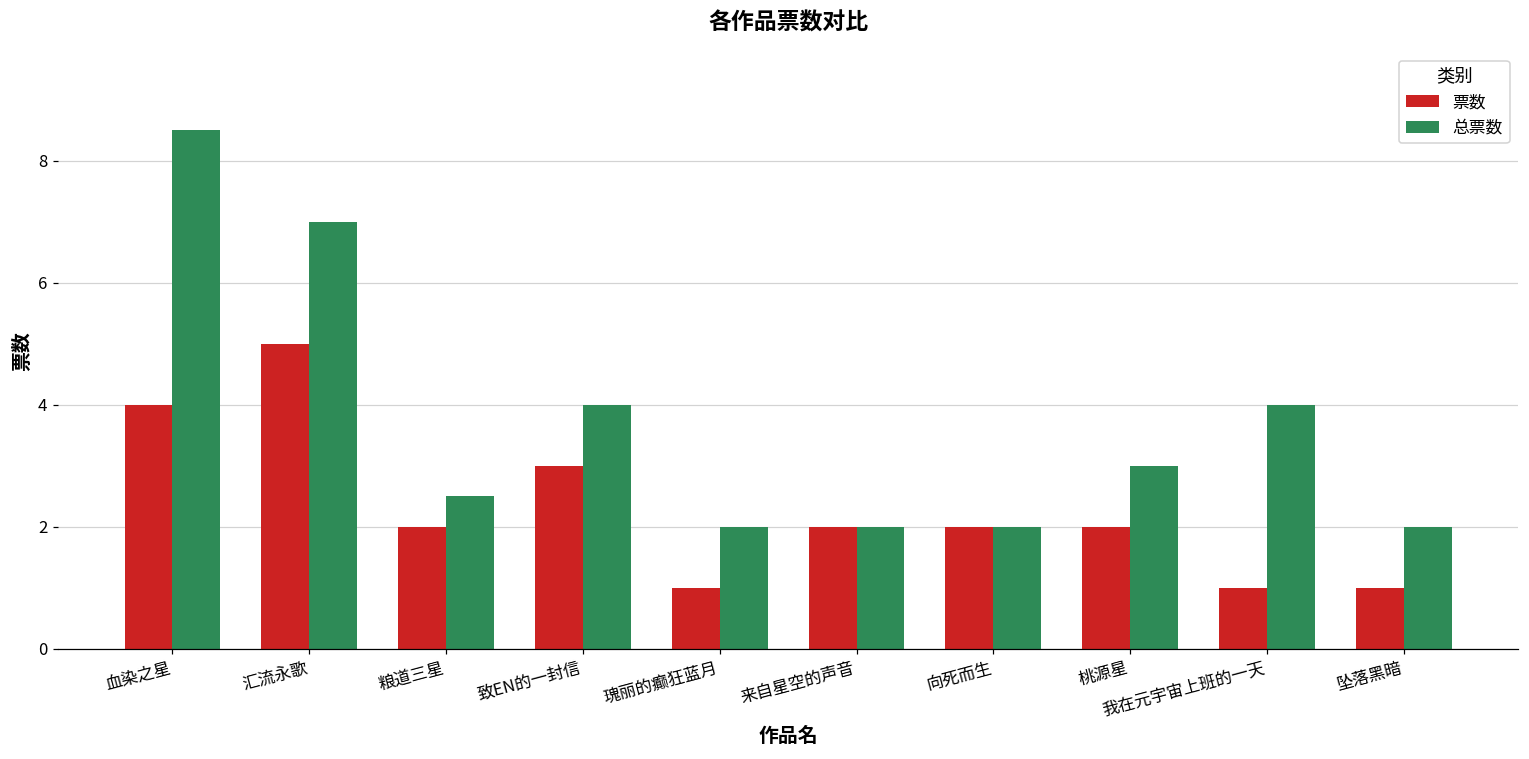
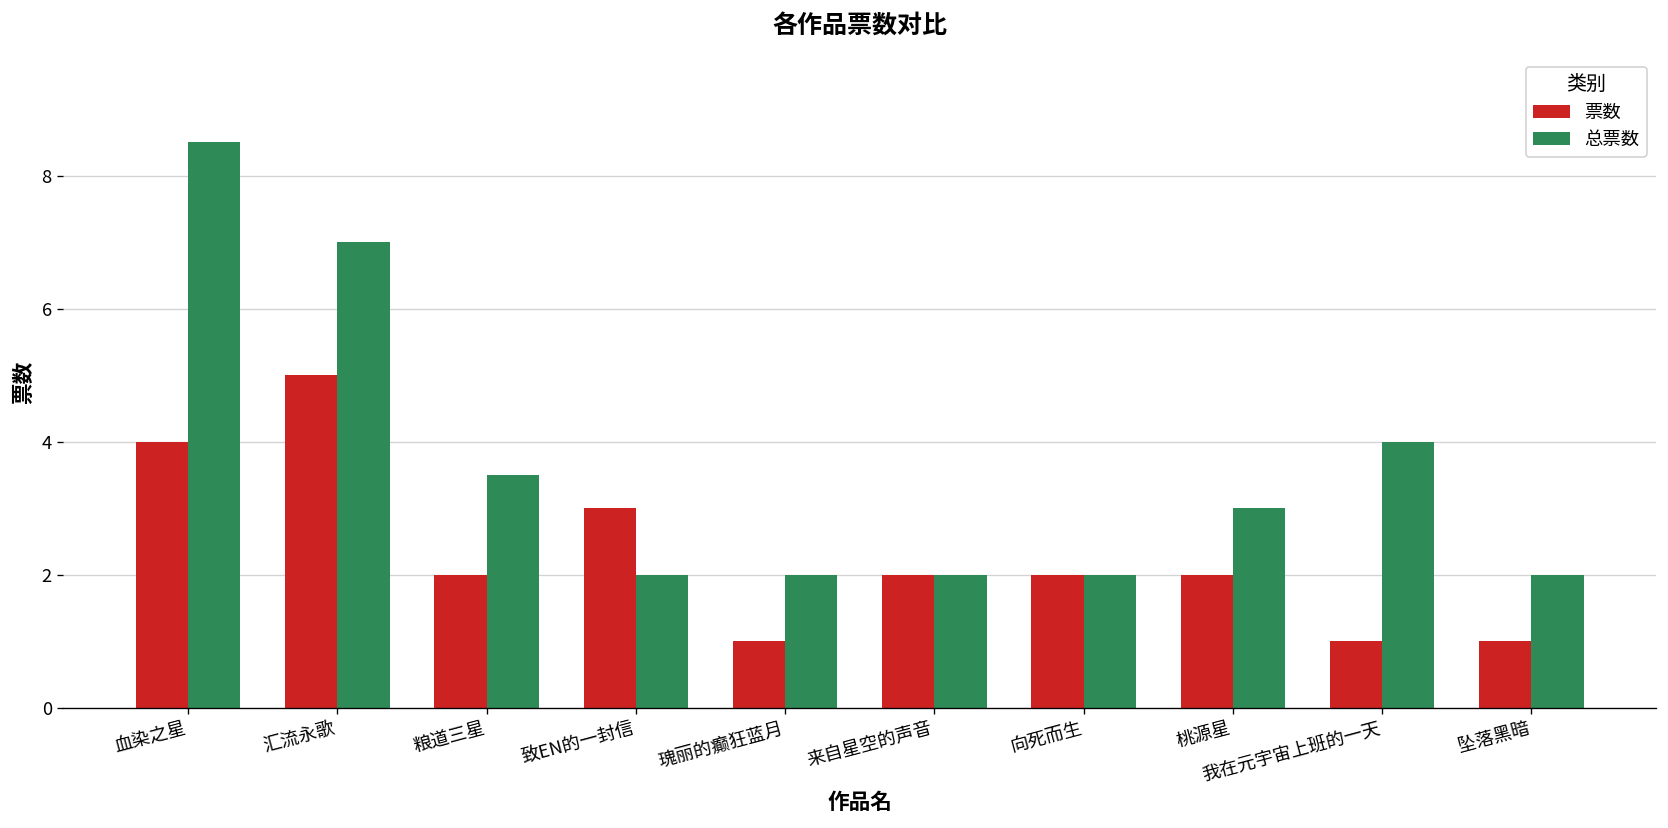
总票数, 粮道三星: 2.5 -> 3.5
总票数, 致EN的一封信: 4 -> 2
